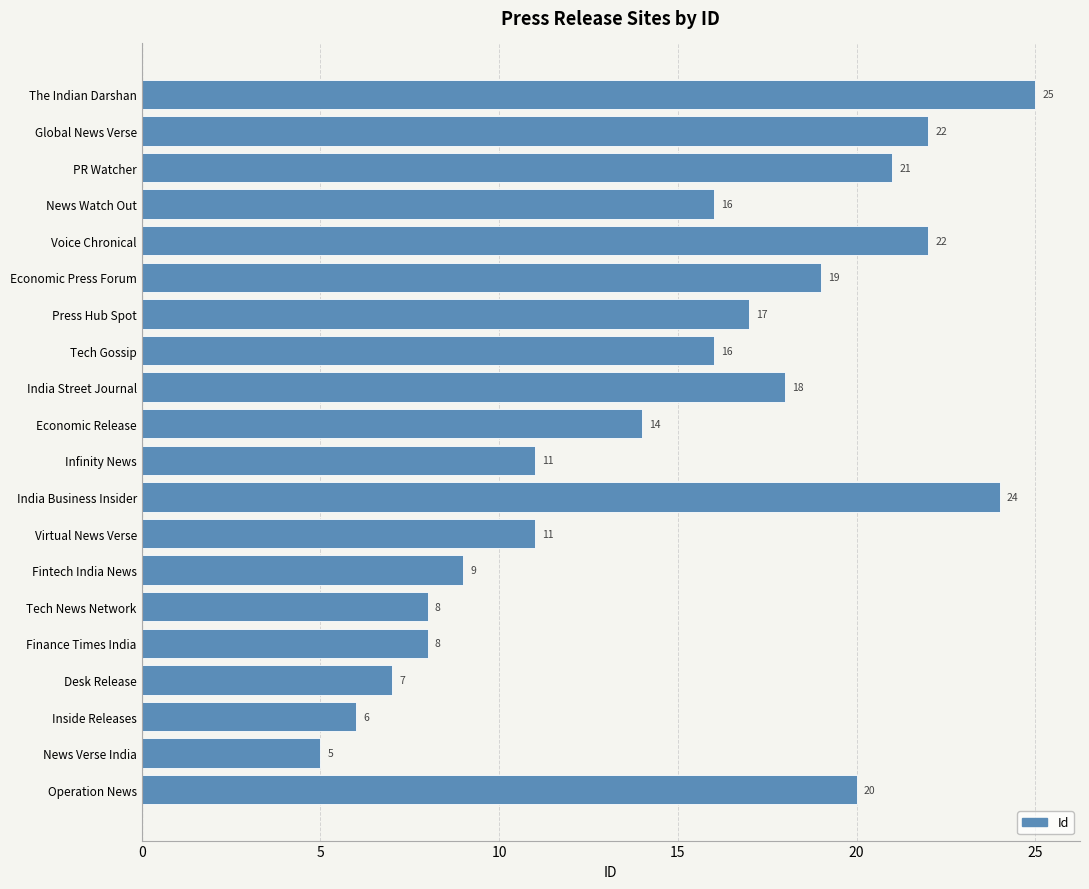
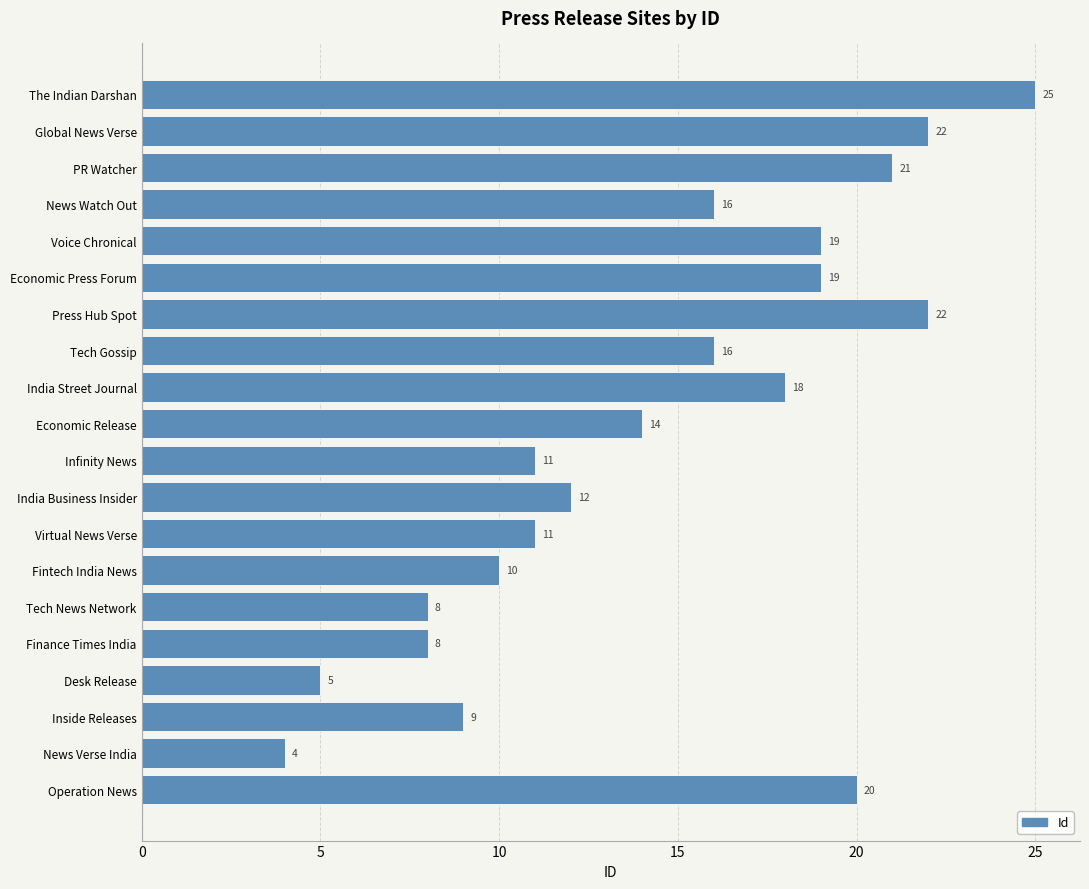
Voice Chronical: 22 -> 19
Press Hub Spot: 17 -> 22
India Business Insider: 24 -> 12
Fintech India News: 9 -> 10
Desk Release: 7 -> 5
Inside Releases: 6 -> 9
News Verse India: 5 -> 4
